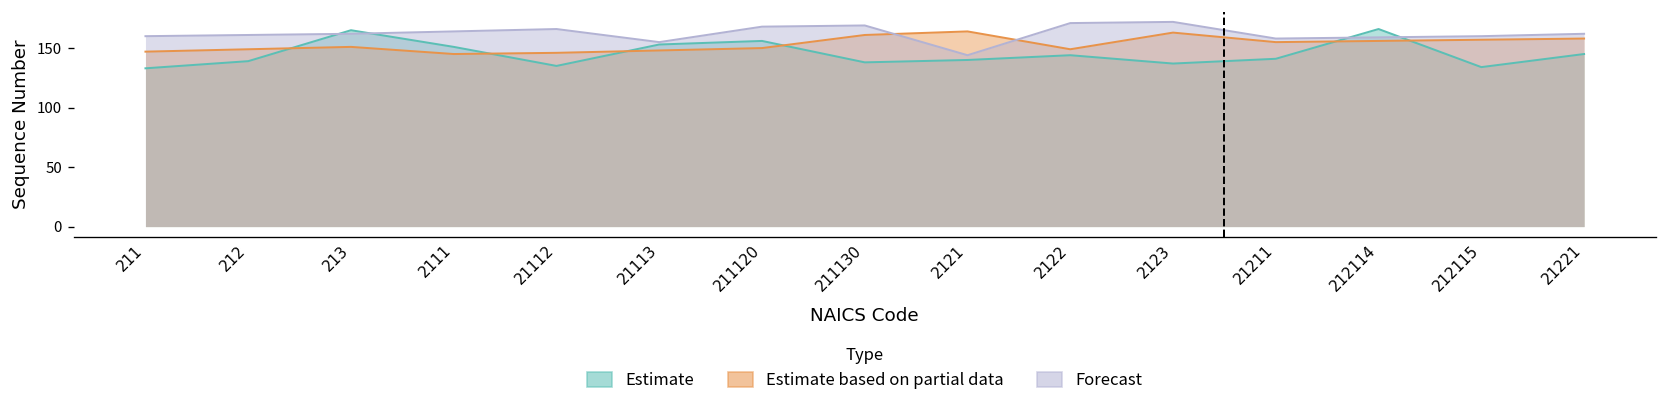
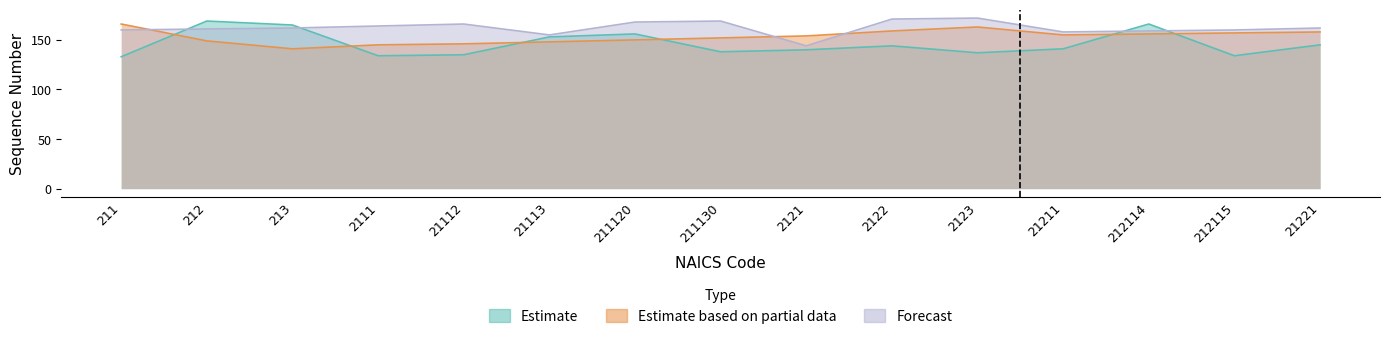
Estimate based on partial data, 211: 150 -> 170
Estimate, 212: 140 -> 170
Estimate based on partial data, 213: 150 -> 140
Estimate, 2111: 150 -> 130
Estimate based on partial data, 211130: 160 -> 150
Estimate based on partial data, 2121: 160 -> 150
Estimate based on partial data, 2122: 150 -> 160
